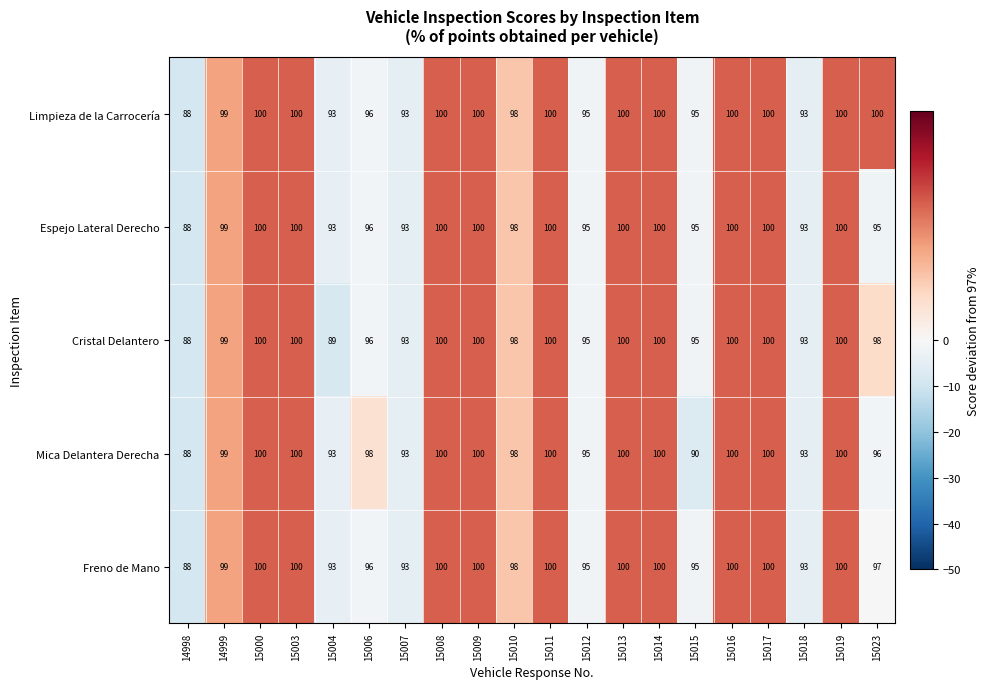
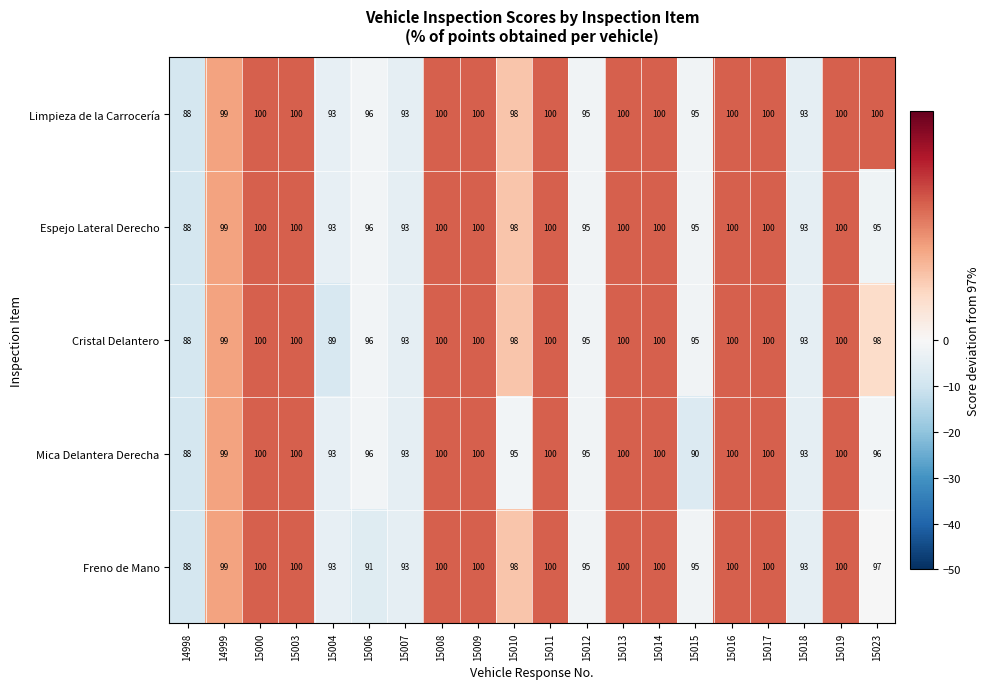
Mica Delantera Derecha, 15006: 98 -> 96
Mica Delantera Derecha, 15010: 98 -> 95
Freno de Mano, 15006: 96 -> 91
